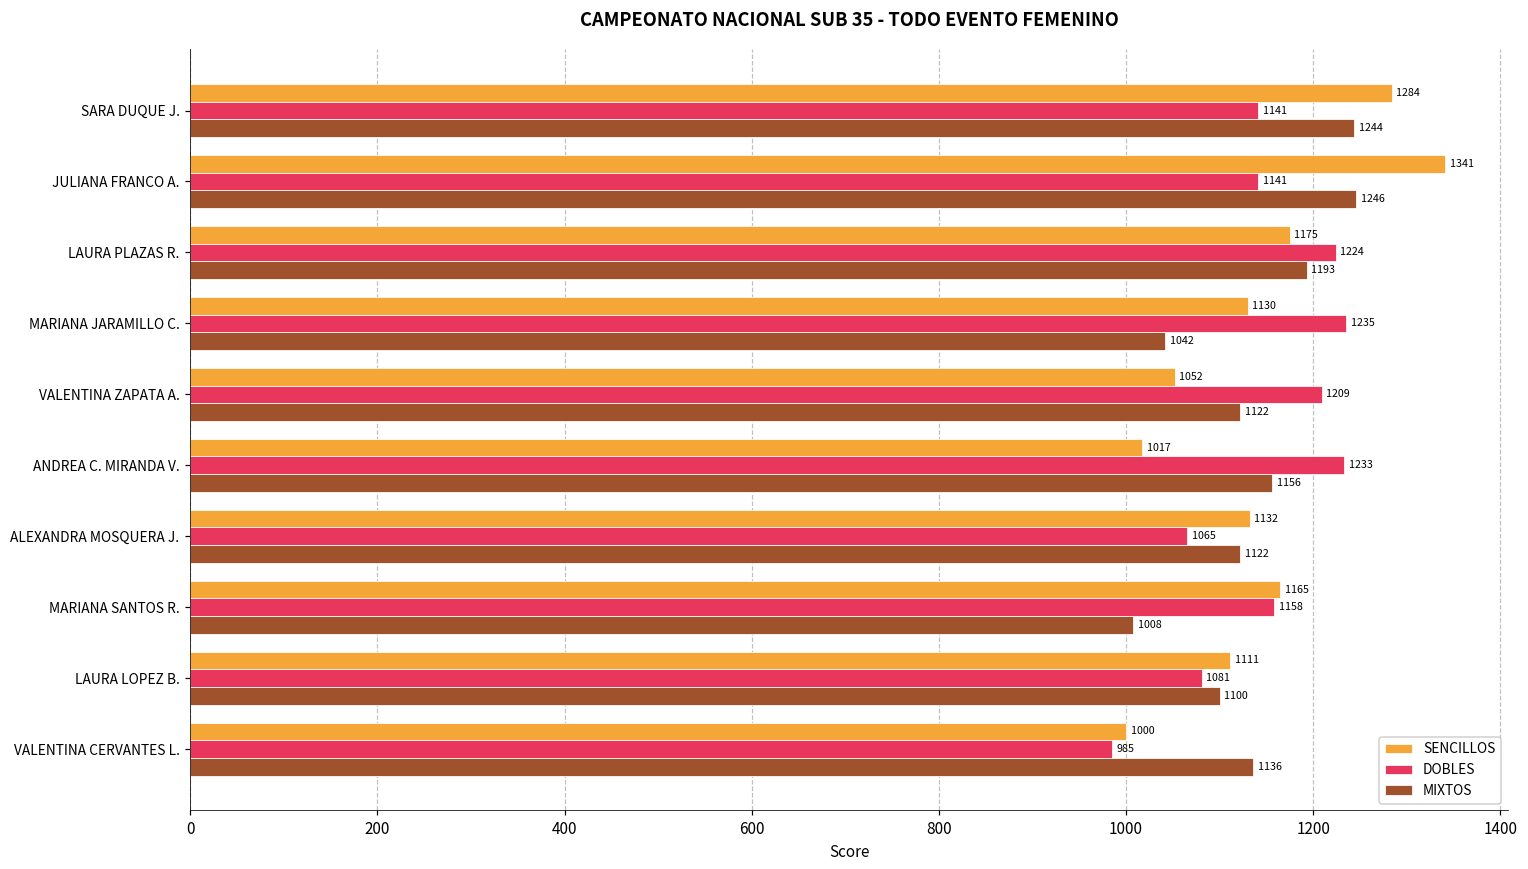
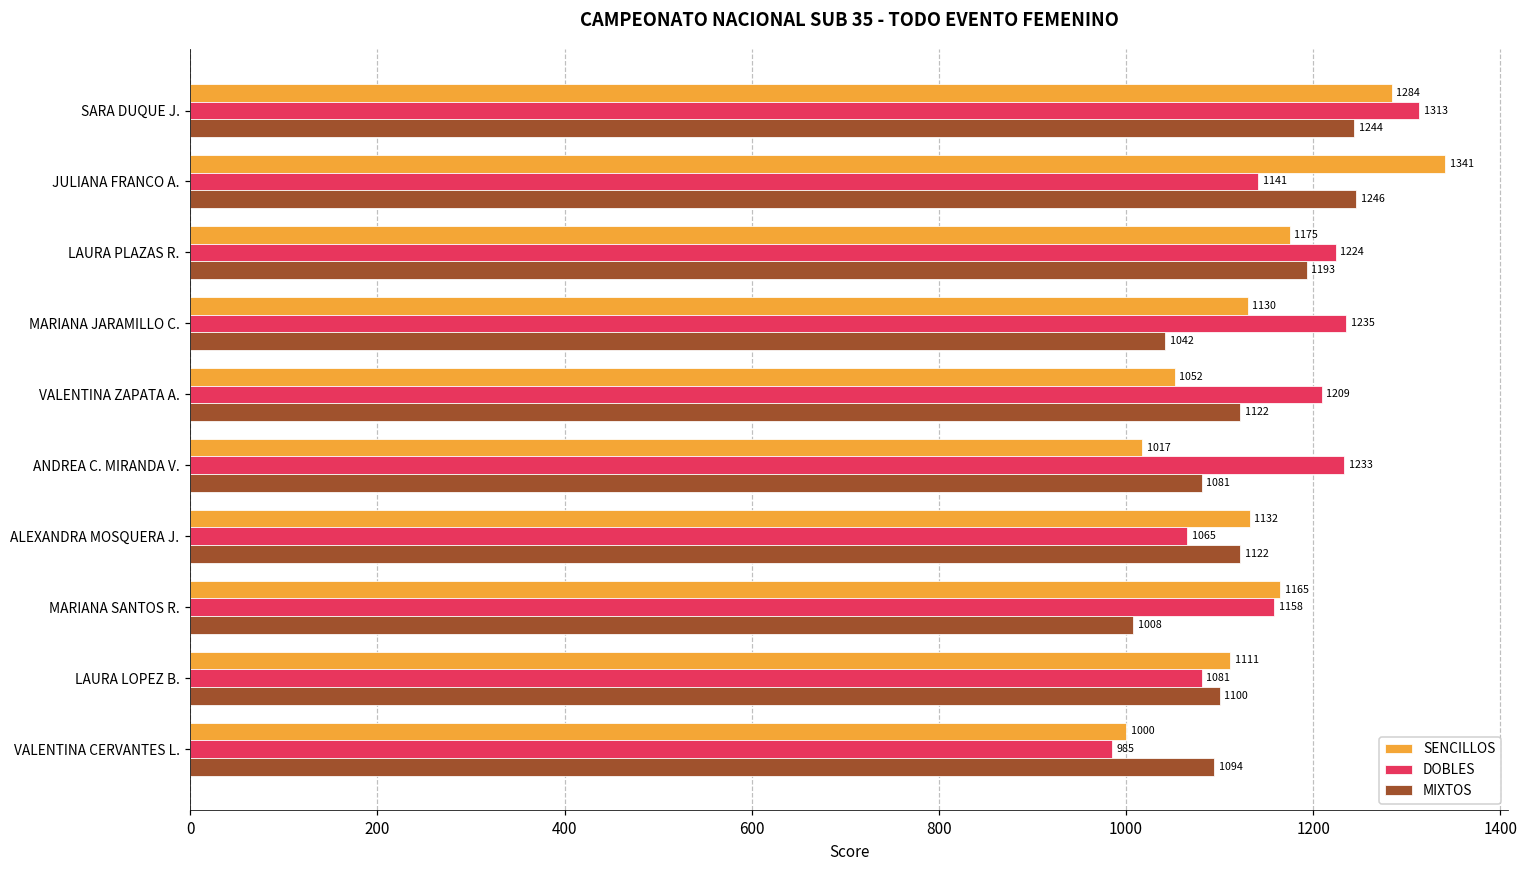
DOBLES, SARA DUQUE J.: 1141 -> 1313
MIXTOS, ANDREA C. MIRANDA V.: 1156 -> 1081
MIXTOS, VALENTINA CERVANTES L.: 1136 -> 1094
